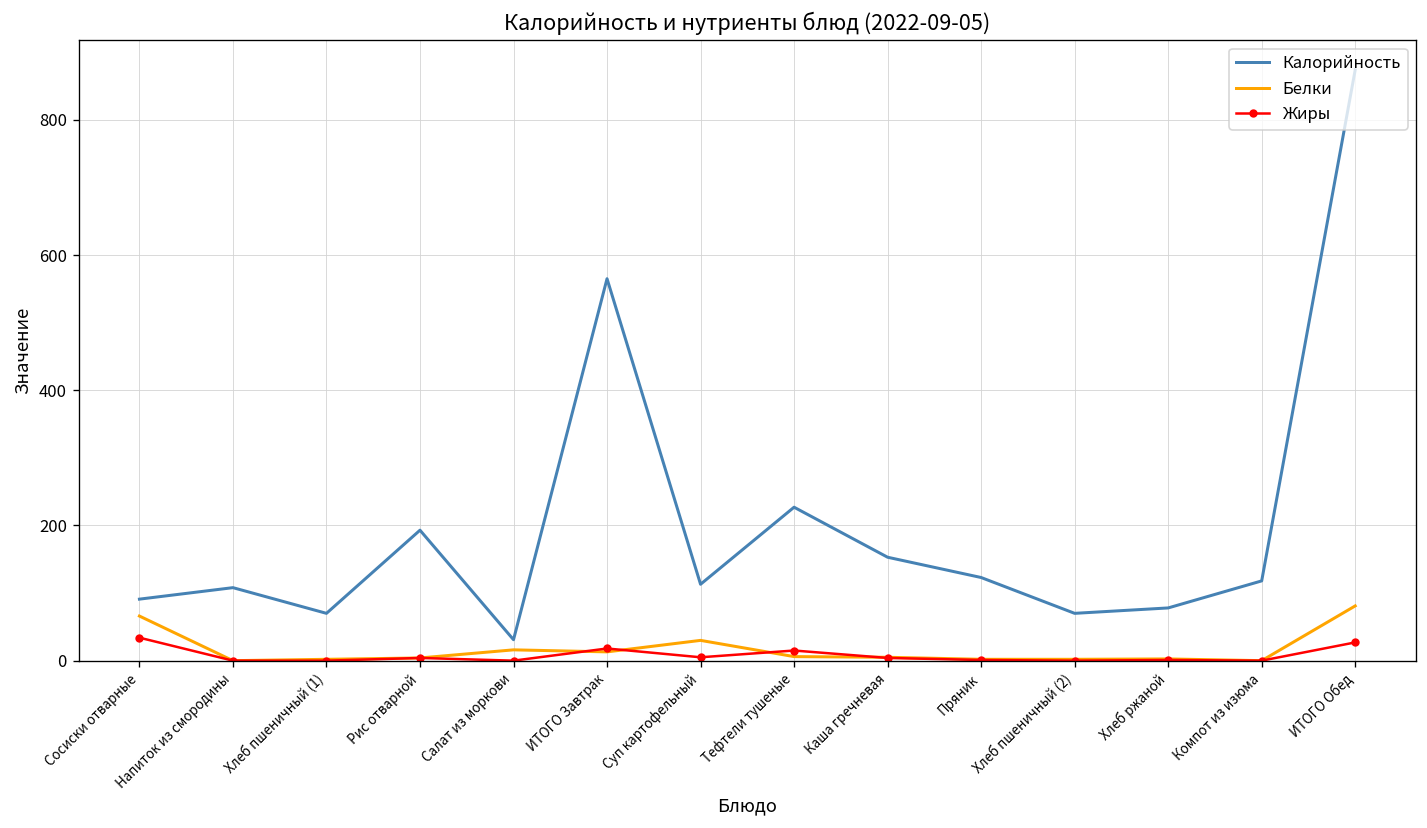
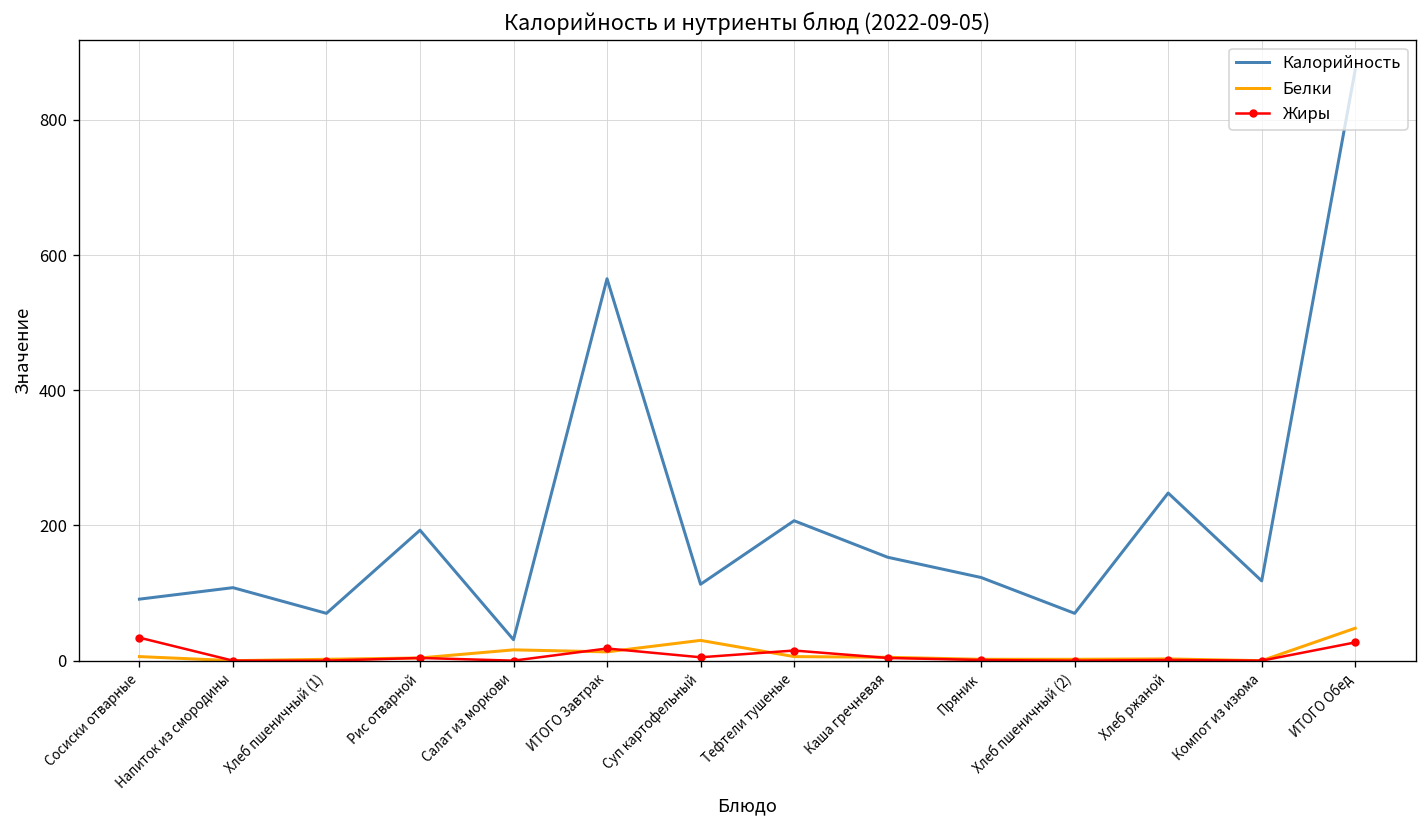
Белки, Сосиски отварные: 70 -> 10
Калорийность, Тефтели тушеные: 230 -> 210
Калорийность, Хлеб ржаной: 80 -> 250
Белки, ИТОГО Обед: 80 -> 50
